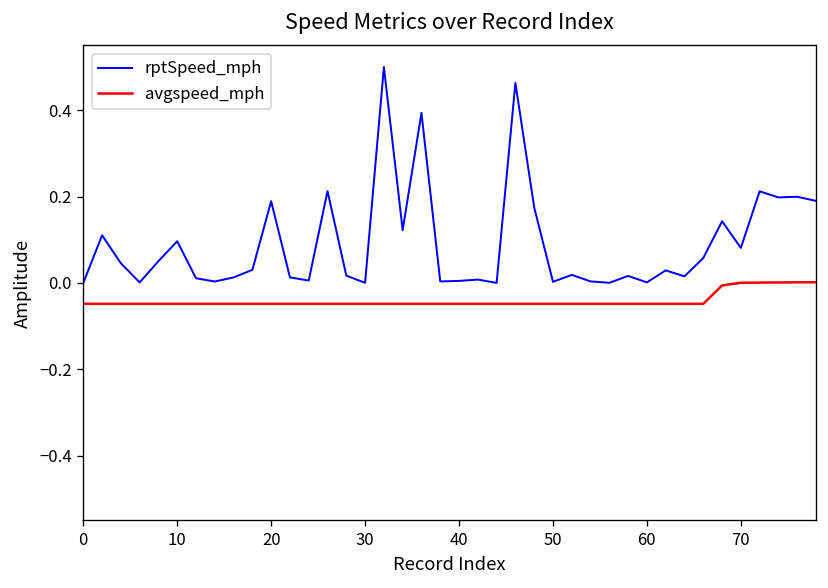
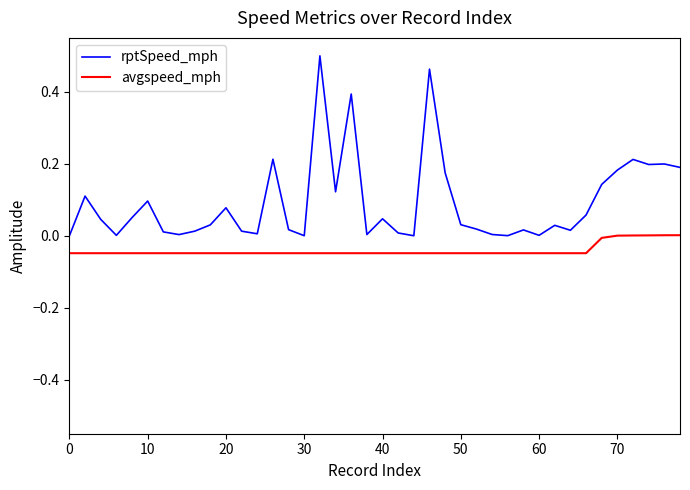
rptSpeed_mph, 20: 0.19 -> 0.08
rptSpeed_mph, 40: 0.00 -> 0.05
rptSpeed_mph, 50: 0.00 -> 0.03
rptSpeed_mph, 70: 0.08 -> 0.18
